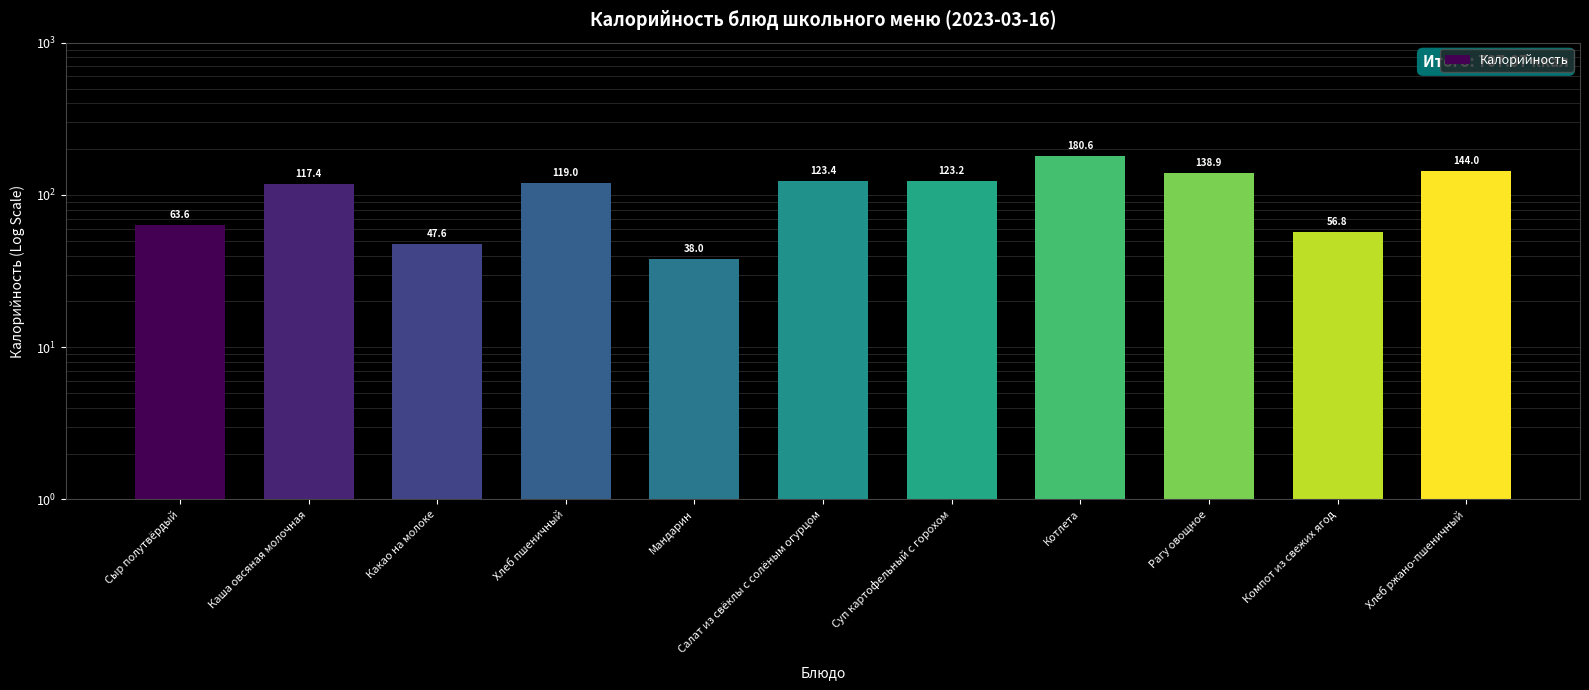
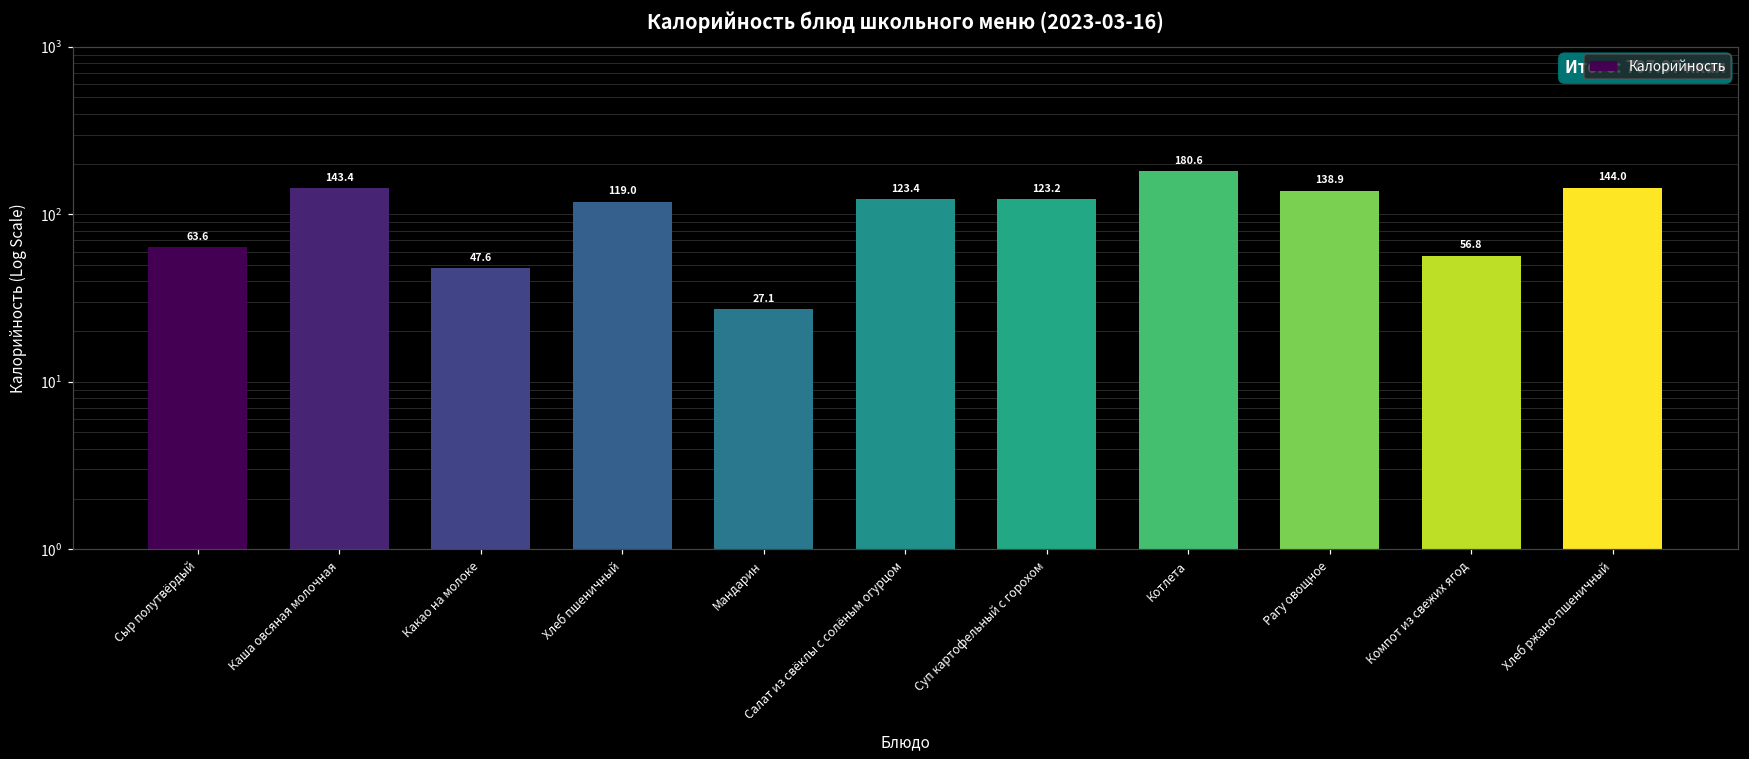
Каша овсяная молочная: 117.4 -> 143.4
Мандарин: 38.0 -> 27.1
